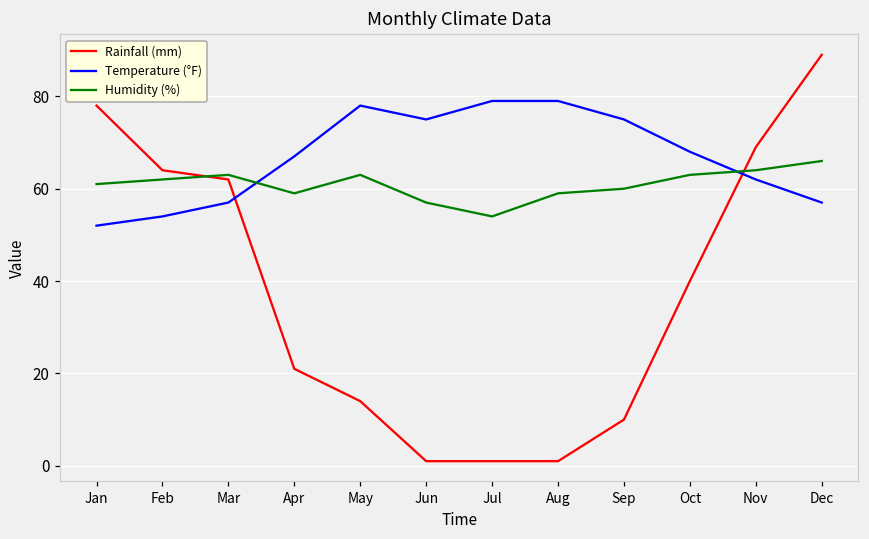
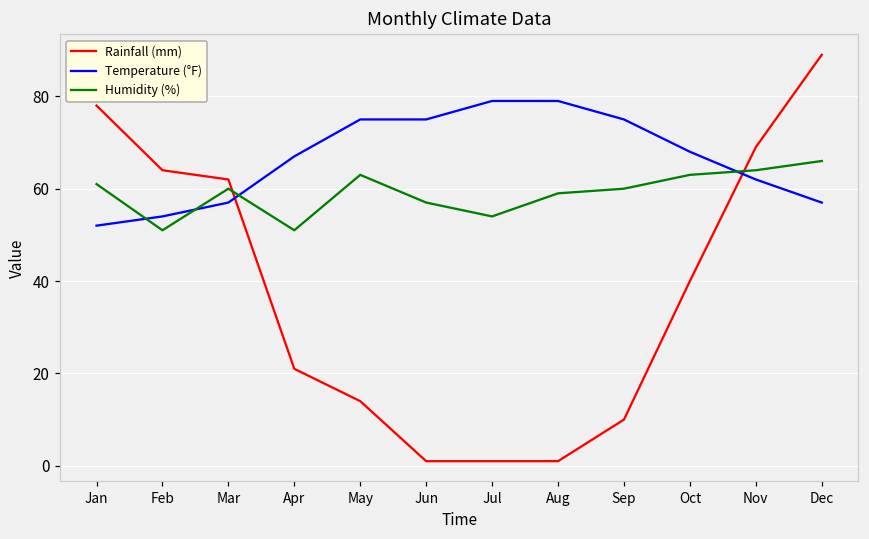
Humidity (%), Feb: 62 -> 51
Humidity (%), Mar: 63 -> 60
Humidity (%), Apr: 59 -> 51
Temperature (°F), May: 78 -> 75
